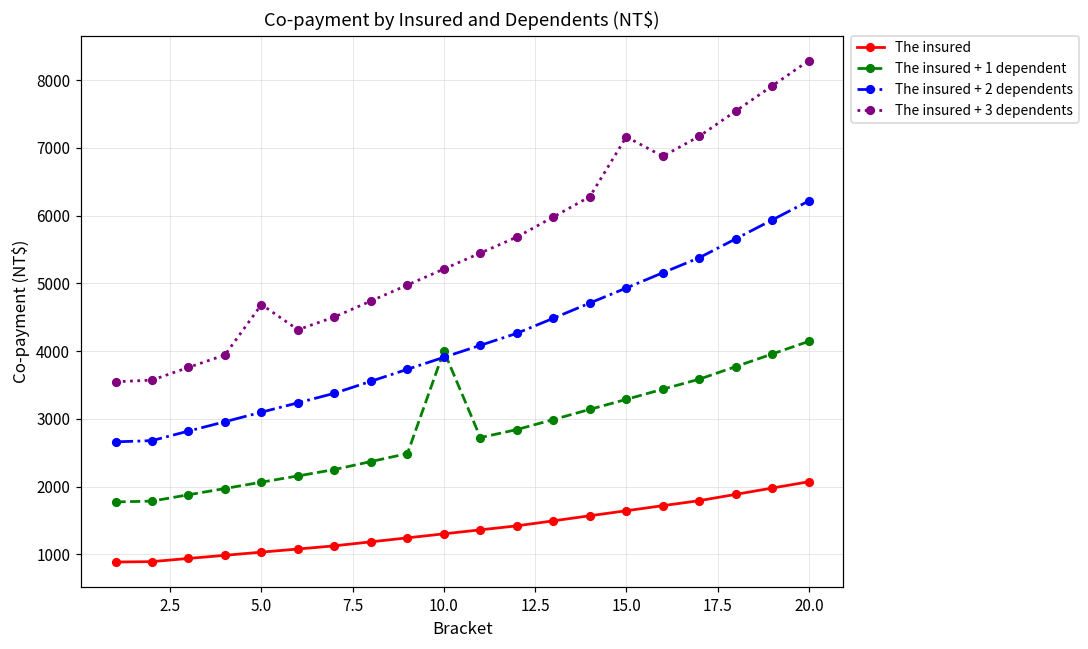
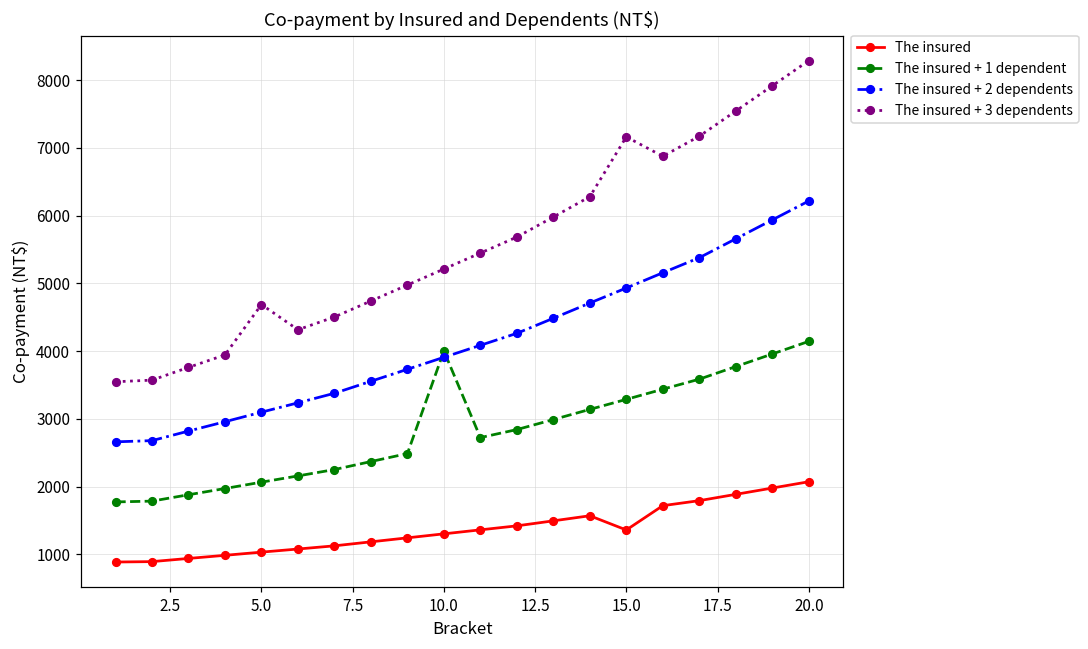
The insured, 15.0: 1600 -> 1400
